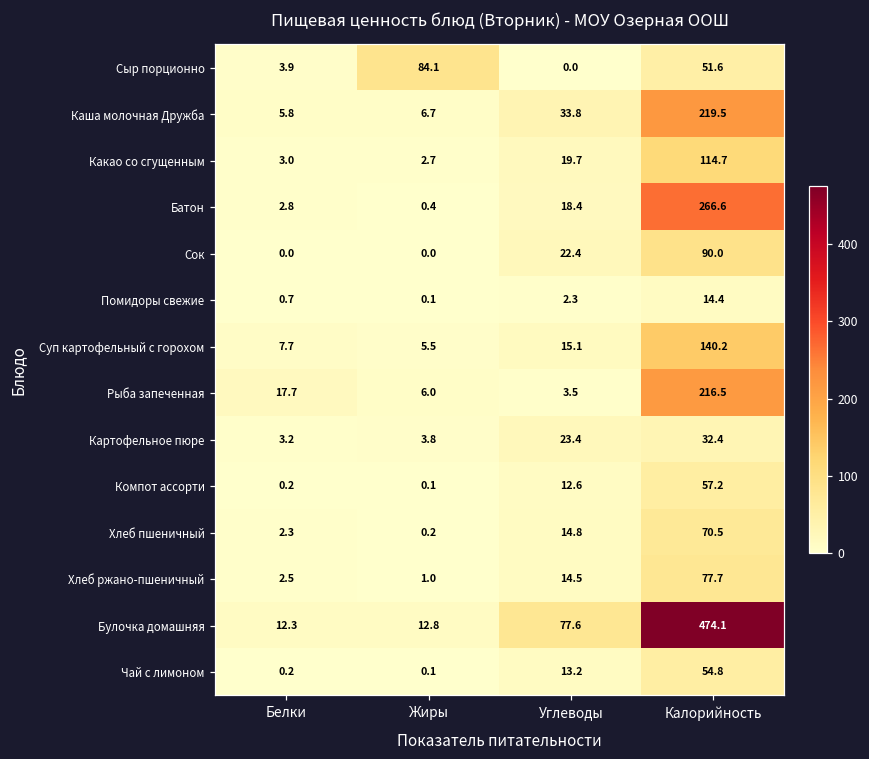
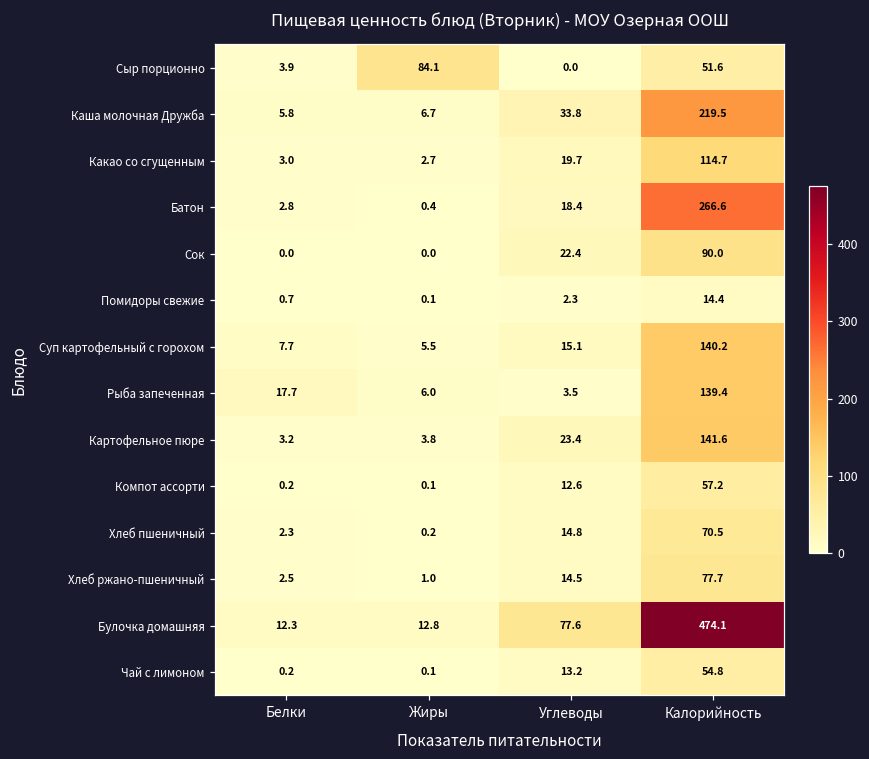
Рыба запеченная, Калорийность: 216.5 -> 139.4
Картофельное пюре, Калорийность: 32.4 -> 141.6
